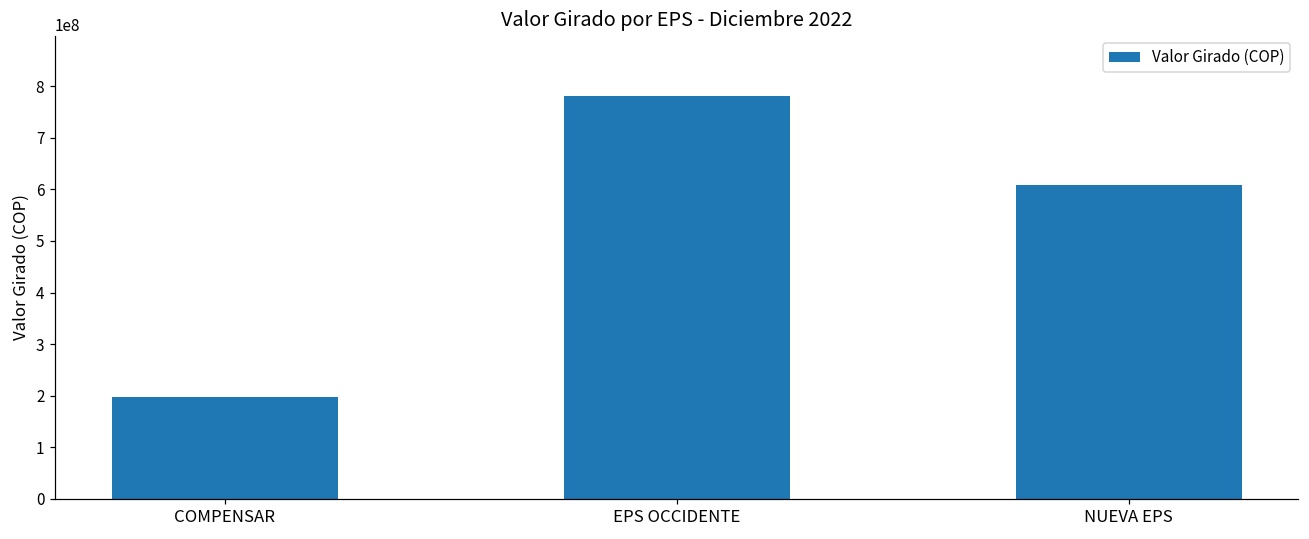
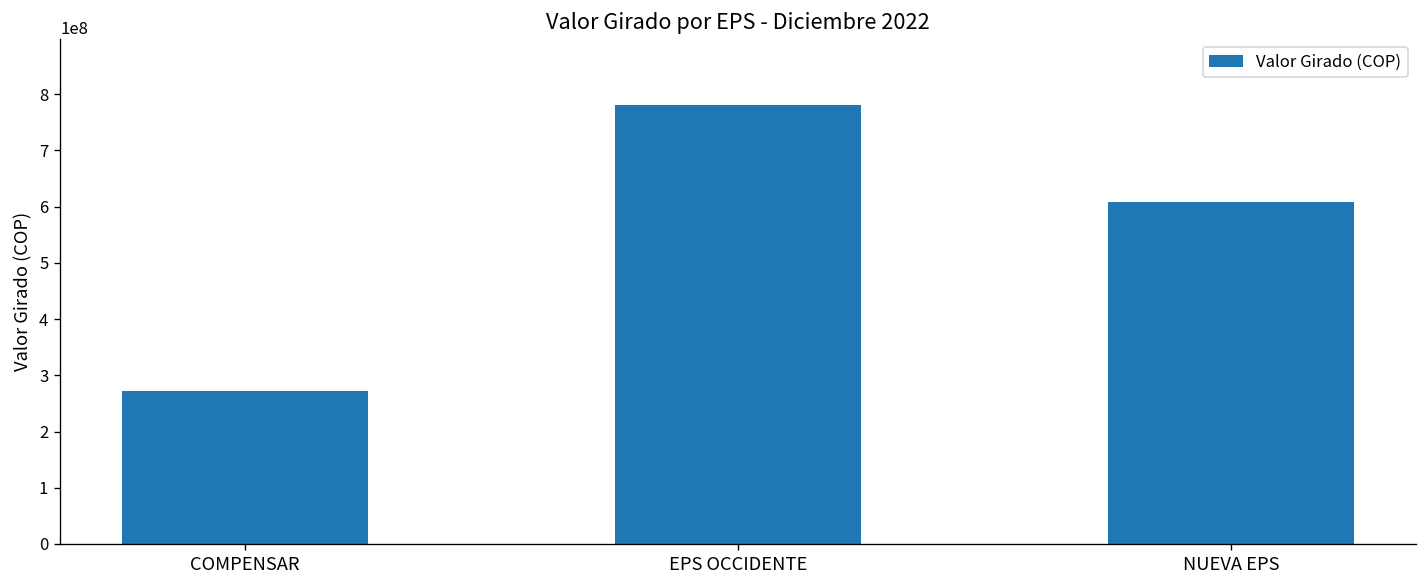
COMPENSAR: 200000000 -> 270000000
